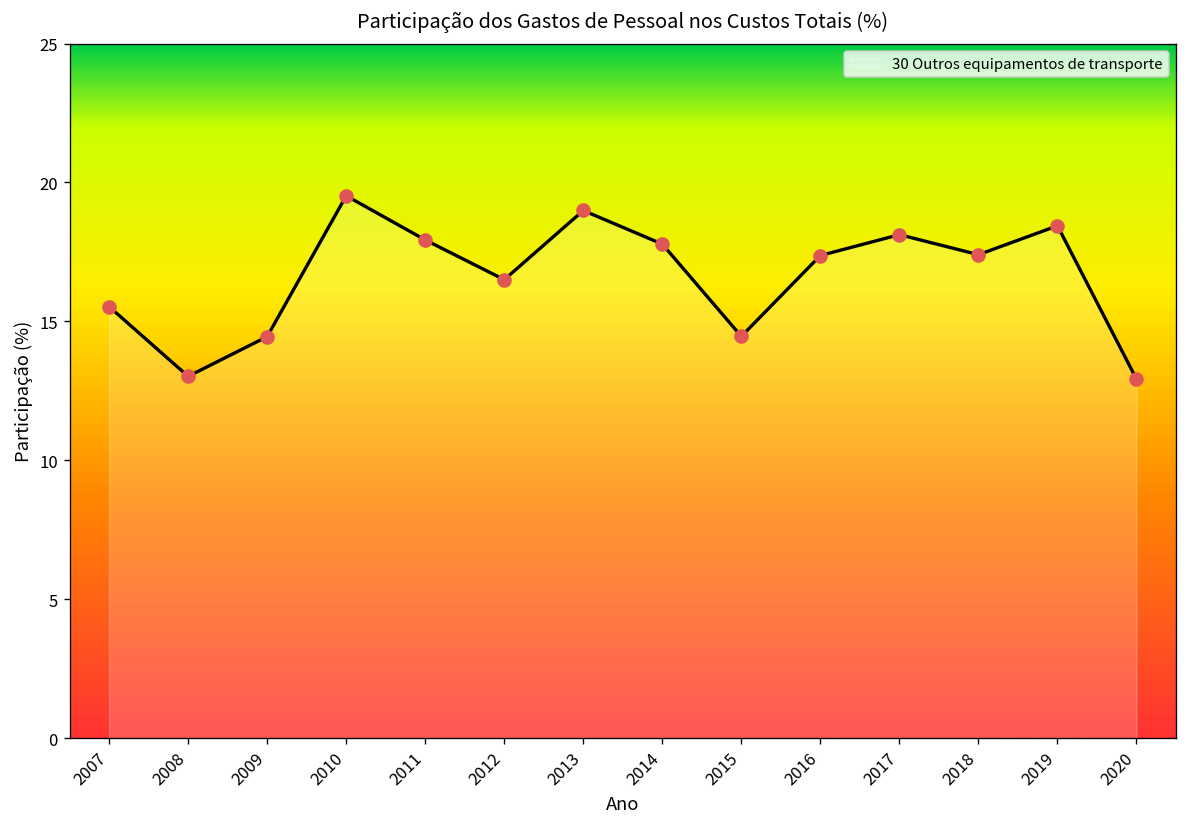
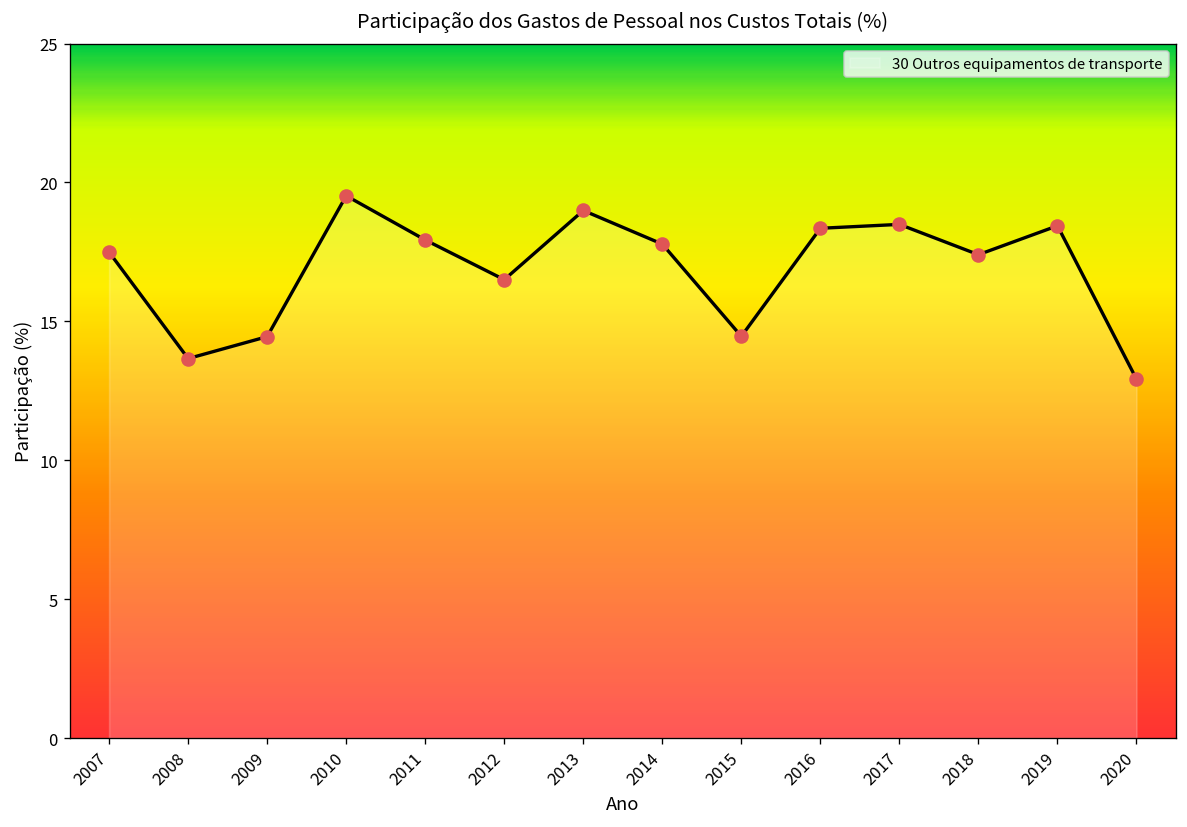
2007: 15.5 -> 17.5
2008: 13.0 -> 13.7
2016: 17.4 -> 18.4
2017: 18.1 -> 18.5
